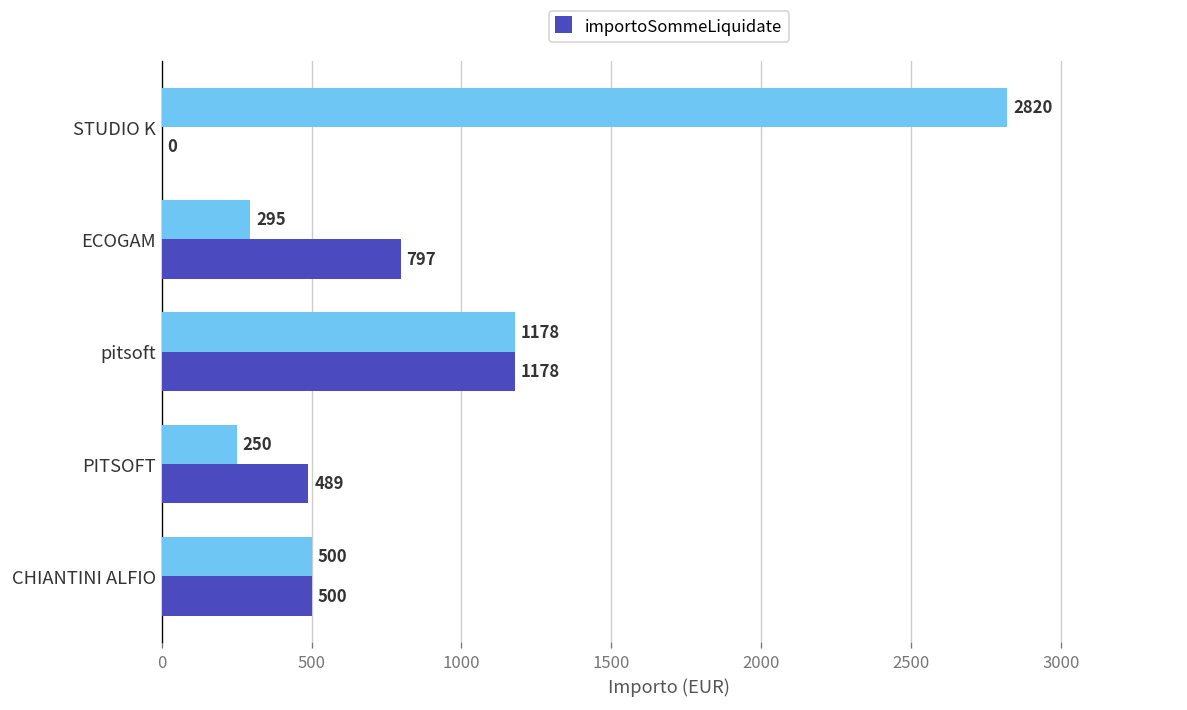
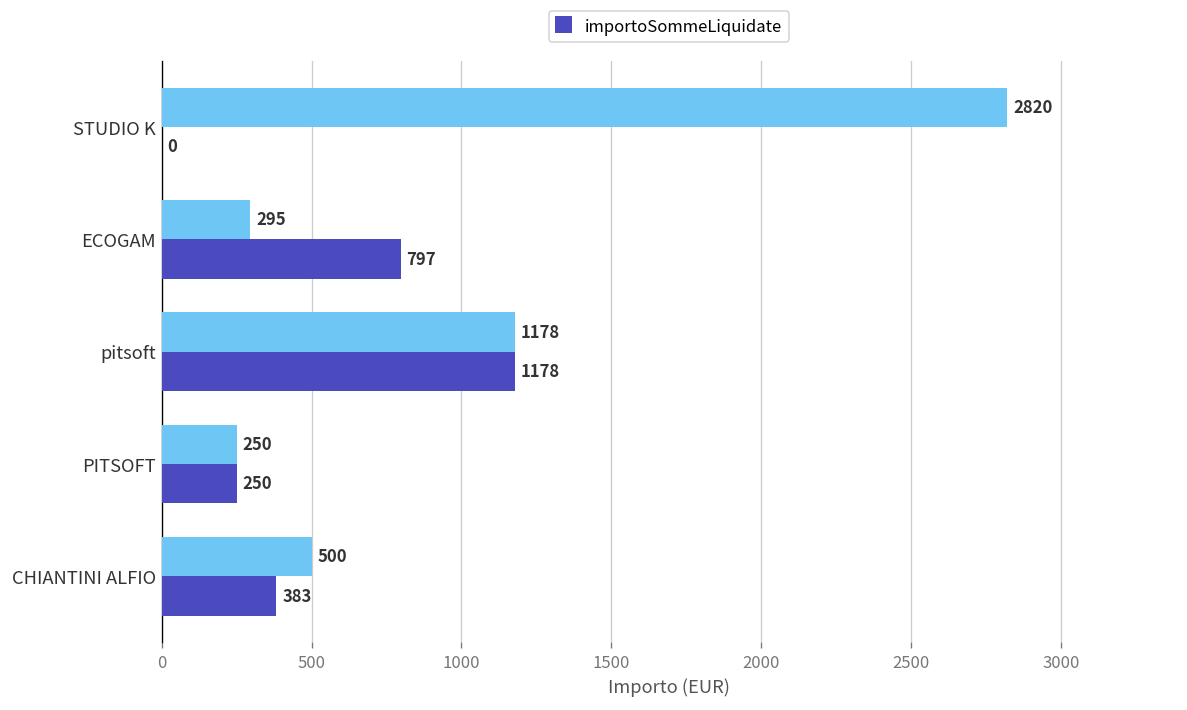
importoSommeLiquidate, PITSOFT: 489 -> 250
importoSommeLiquidate, CHIANTINI ALFIO: 500 -> 383
